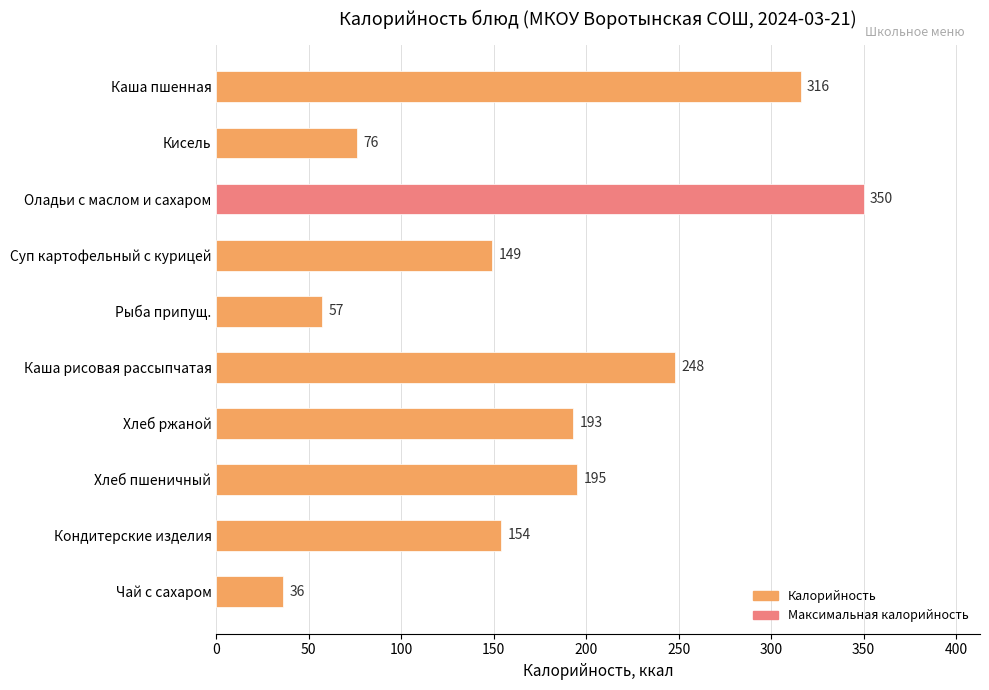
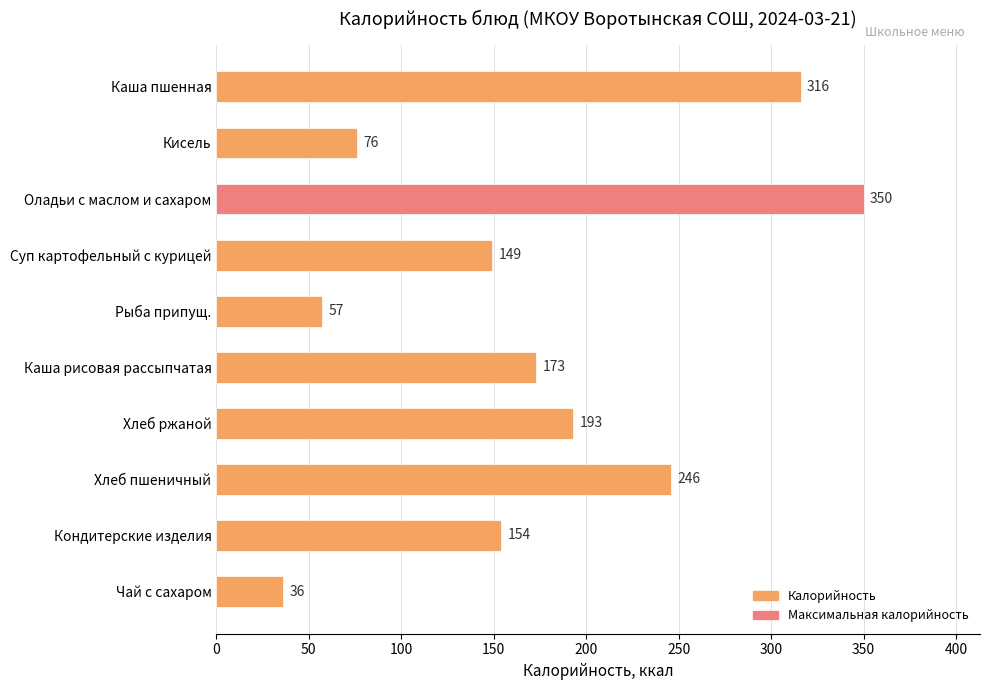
Каша рисовая рассыпчатая: 248 -> 173
Хлеб пшеничный: 195 -> 246
